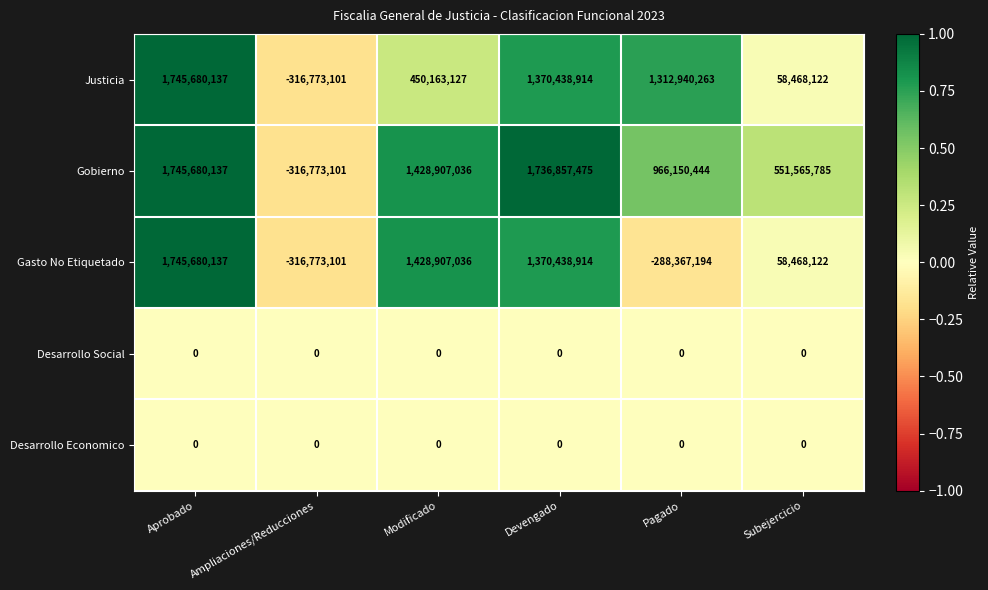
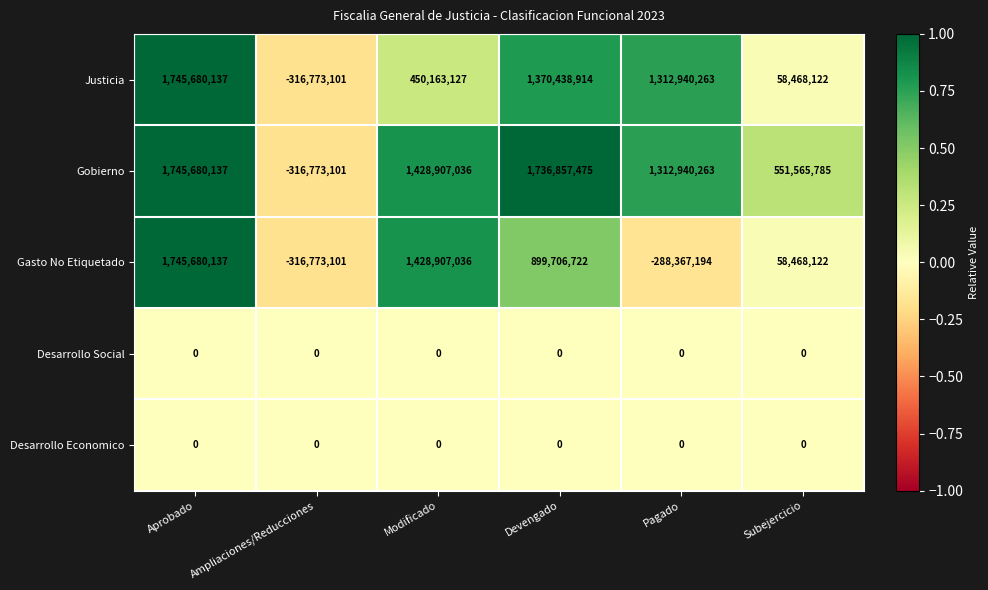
Gobierno, Pagado: 966,150,444 -> 1,312,940,263
Gasto No Etiquetado, Devengado: 1,370,438,914 -> 899,706,722
